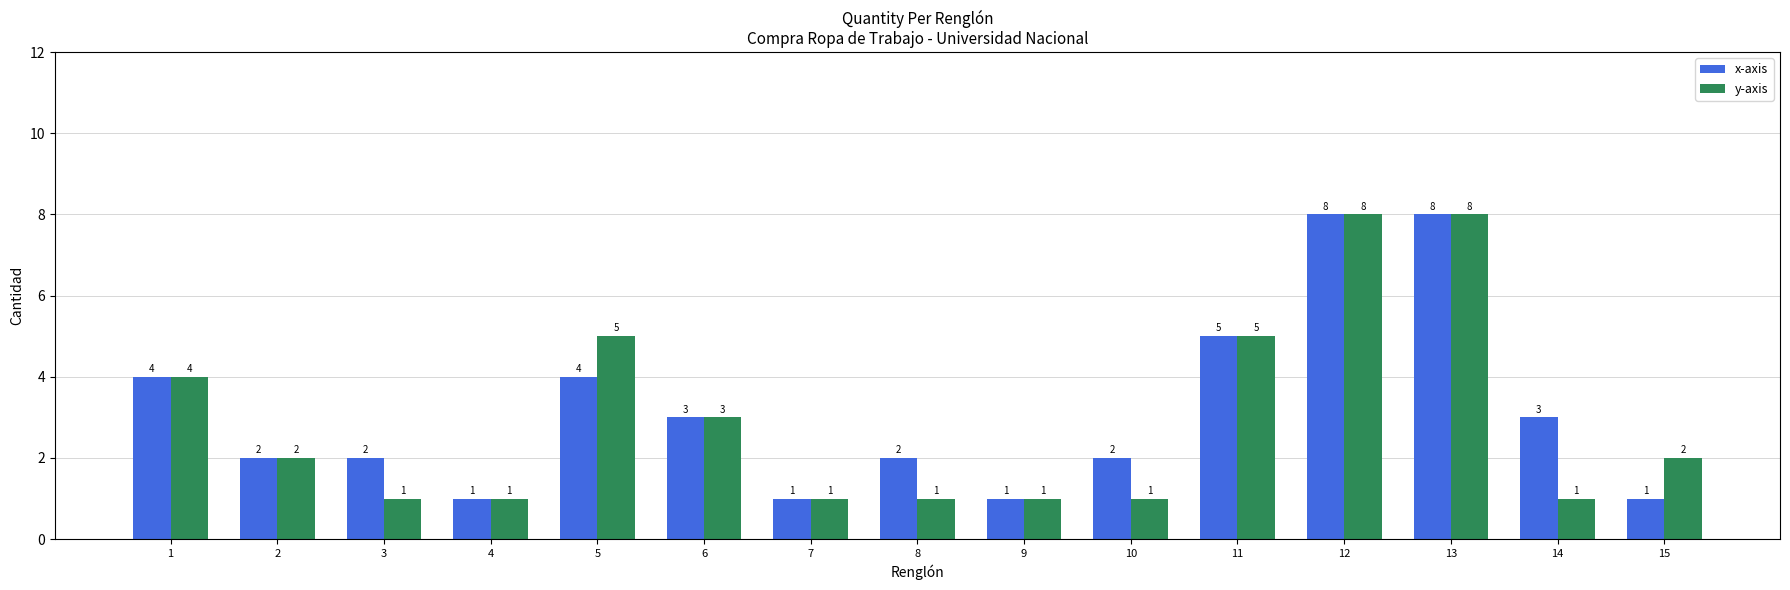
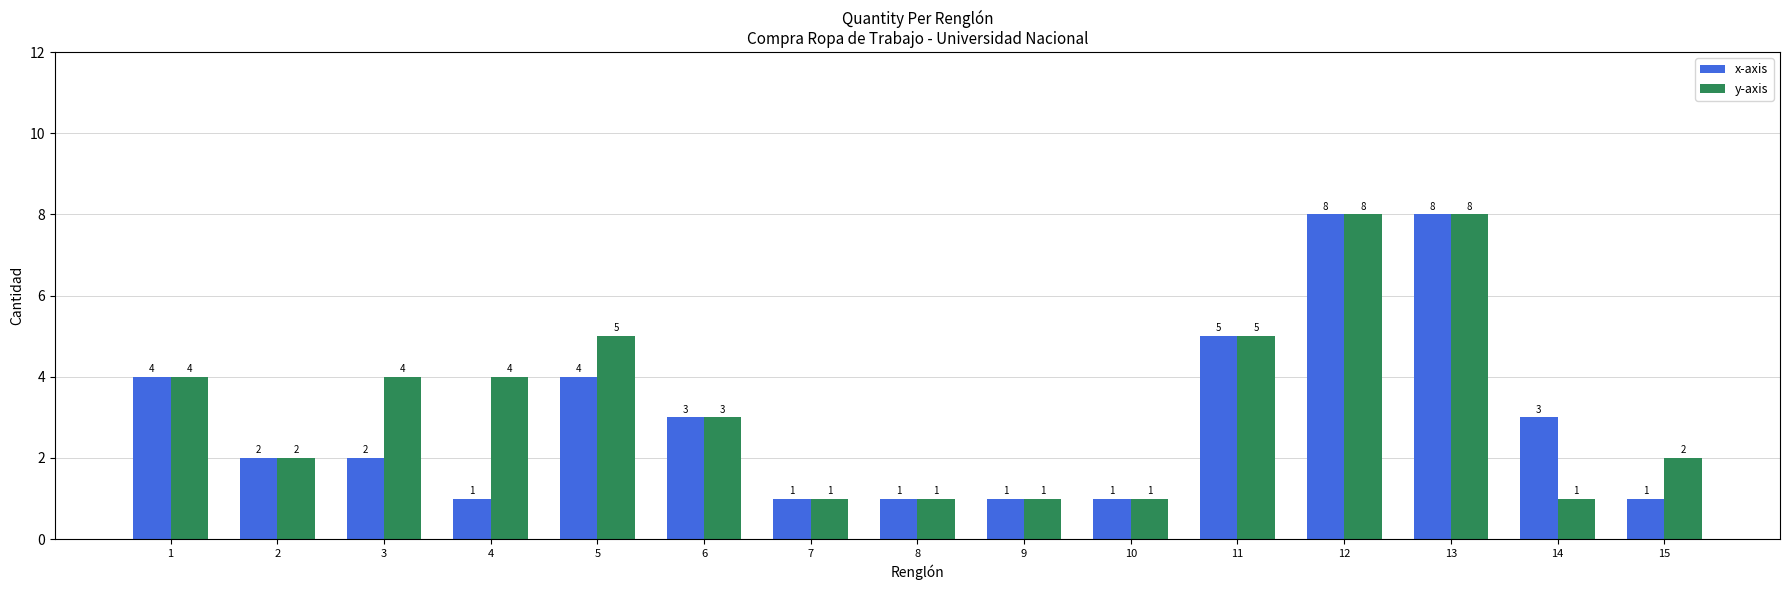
y-axis, 3: 1 -> 4
y-axis, 4: 1 -> 4
x-axis, 8: 2 -> 1
x-axis, 10: 2 -> 1
